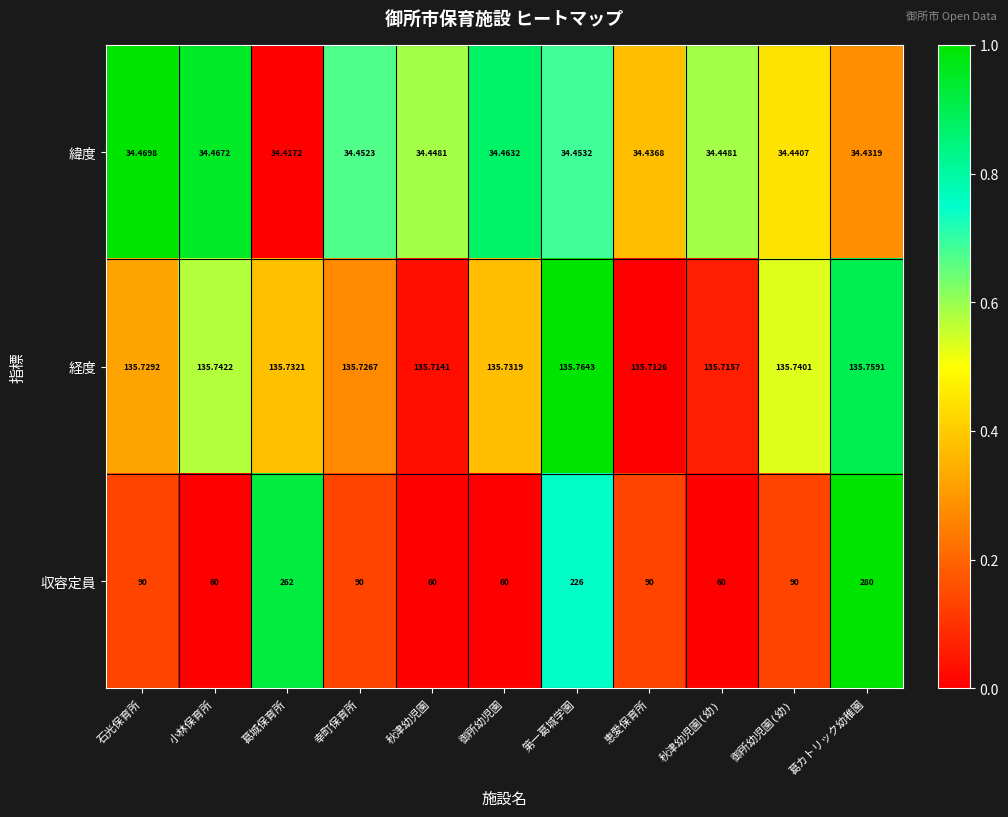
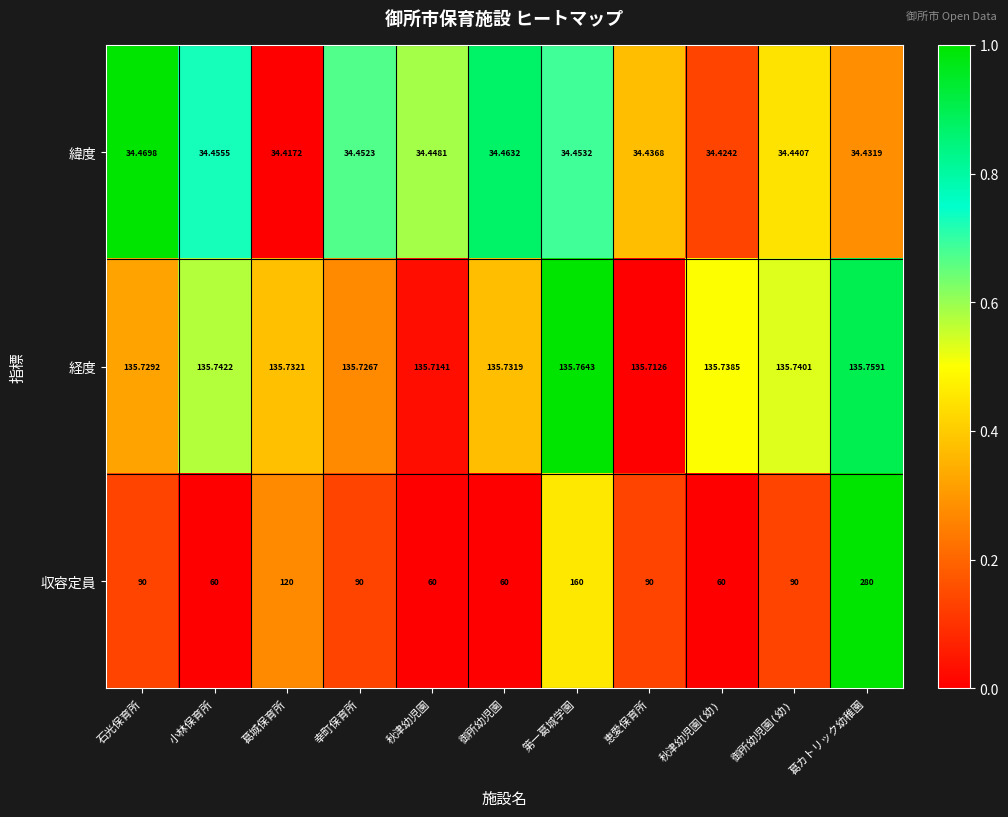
緯度, 小林保育所: 34.4672 -> 34.4555
緯度, 秋津幼児園(幼): 34.4481 -> 34.4242
経度, 秋津幼児園(幼): 135.7157 -> 135.7385
収容定員, 葛城保育所: 262 -> 120
収容定員, 第一葛城学園: 226 -> 160
